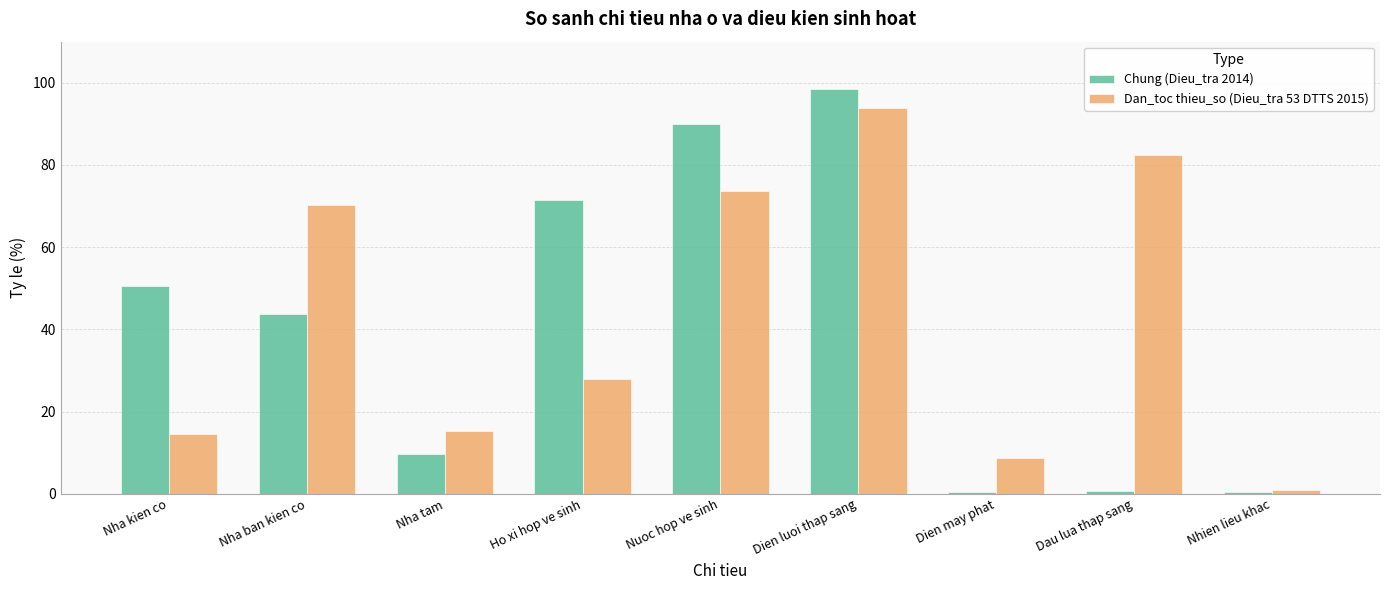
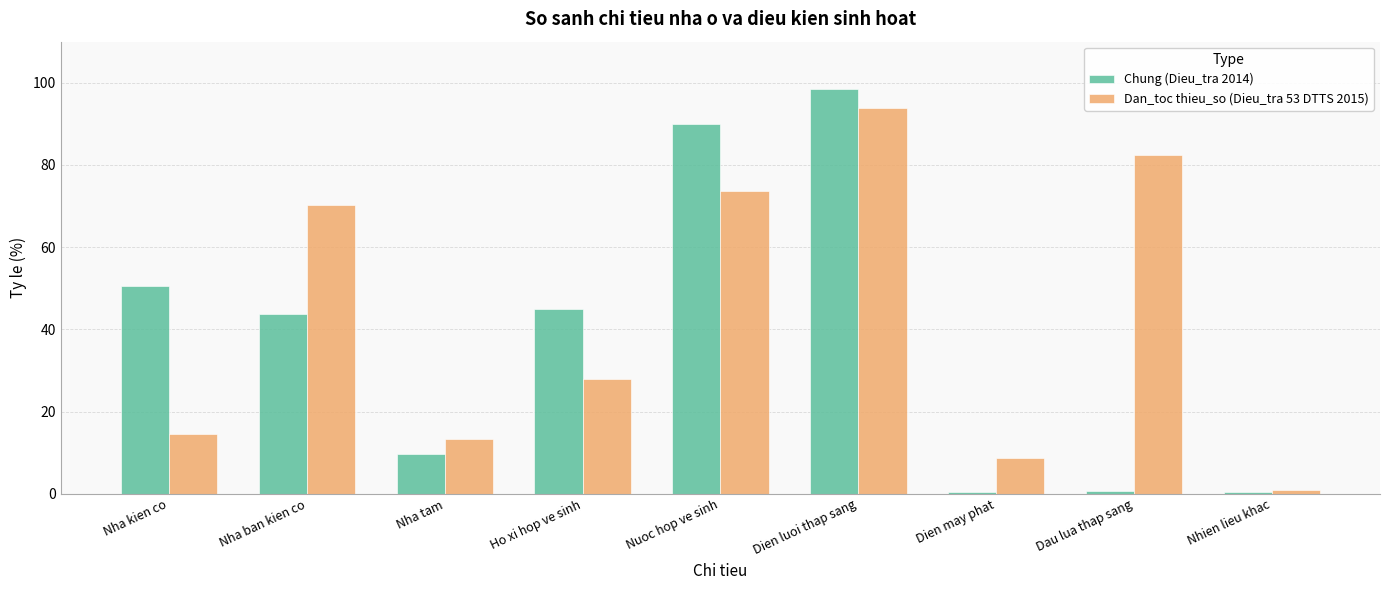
Dan_toc thieu_so (Dieu_tra 53 DTTS 2015), Nha tam: 15 -> 13
Chung (Dieu_tra 2014), Ho xi hop ve sinh: 71 -> 45
